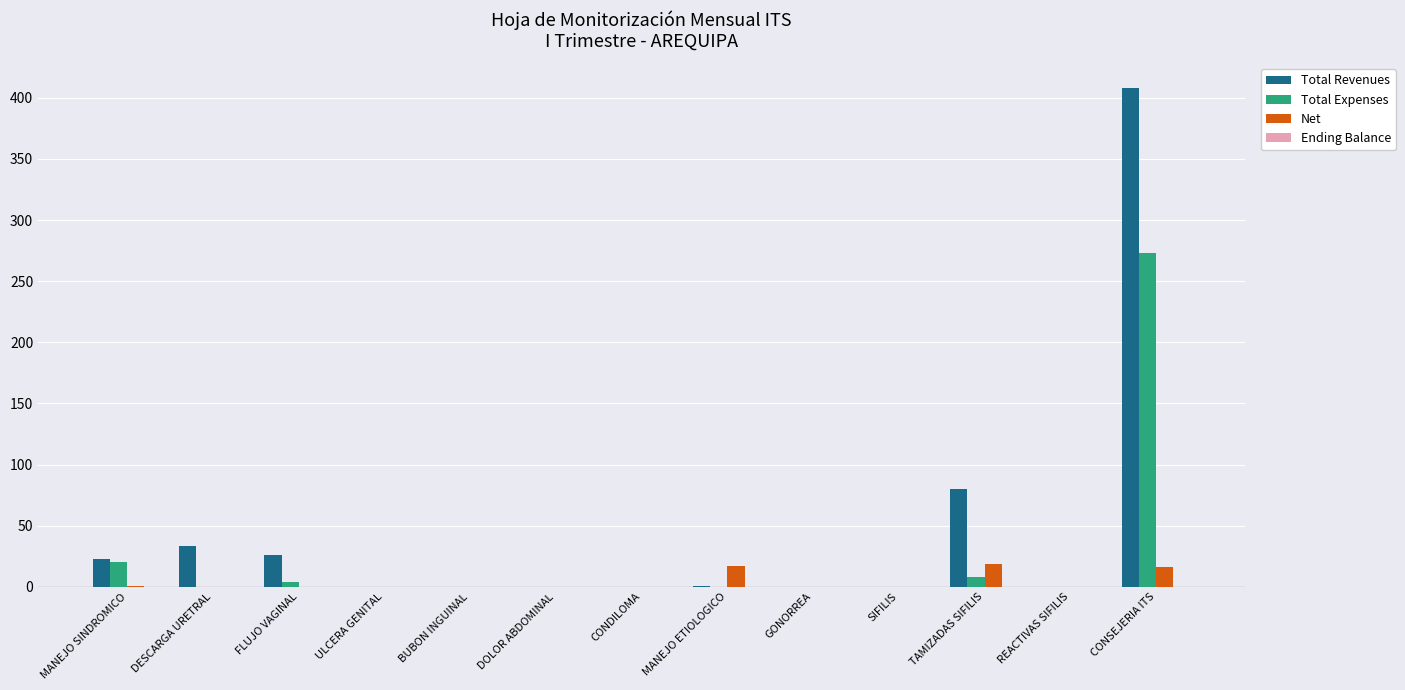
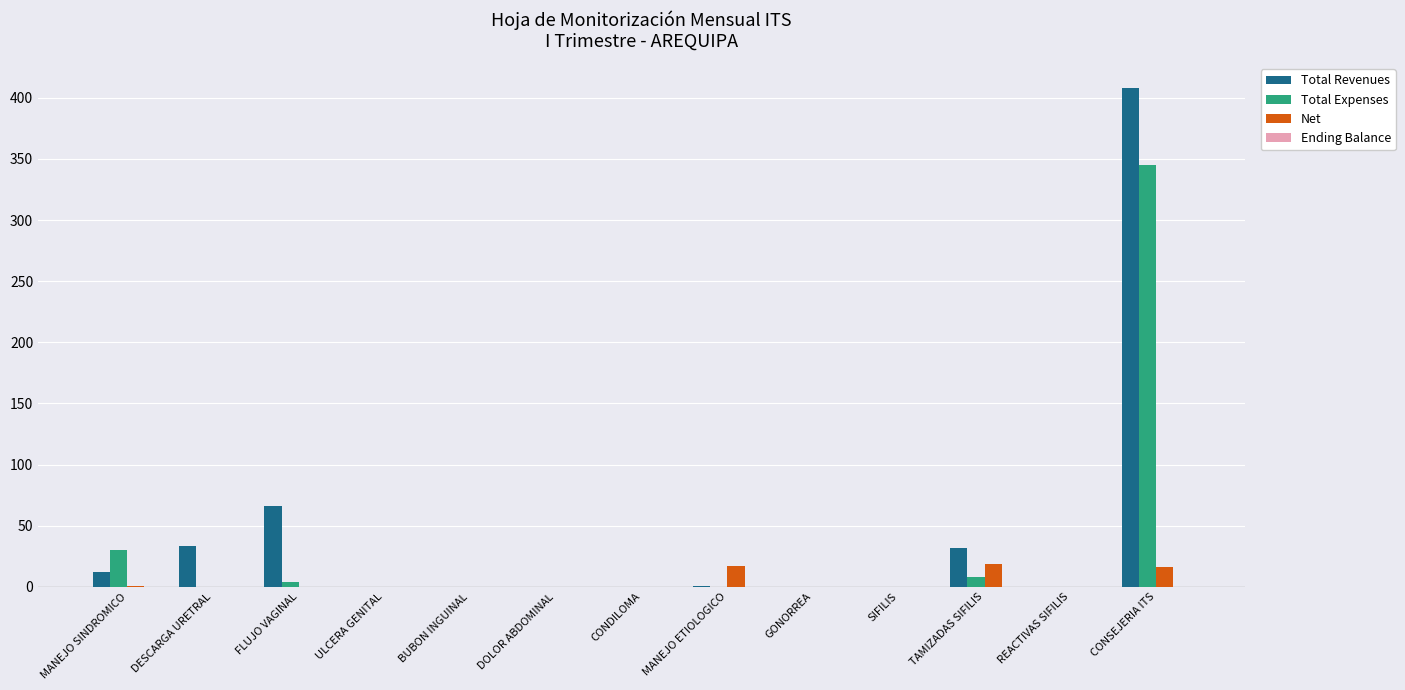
Total Revenues, MANEJO SINDROMICO: 23 -> 12
Total Expenses, MANEJO SINDROMICO: 20 -> 30
Total Revenues, FLUJO VAGINAL: 26 -> 66
Total Revenues, TAMIZADAS SIFILIS: 80 -> 32
Total Expenses, CONSEJERIA ITS: 273 -> 345
